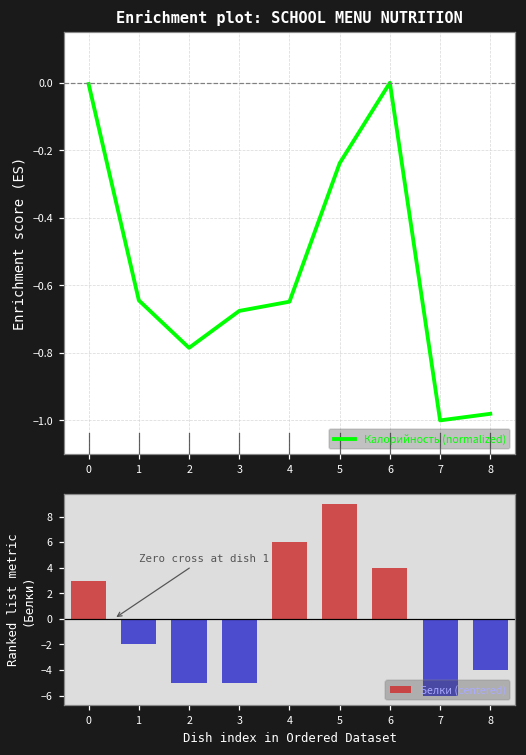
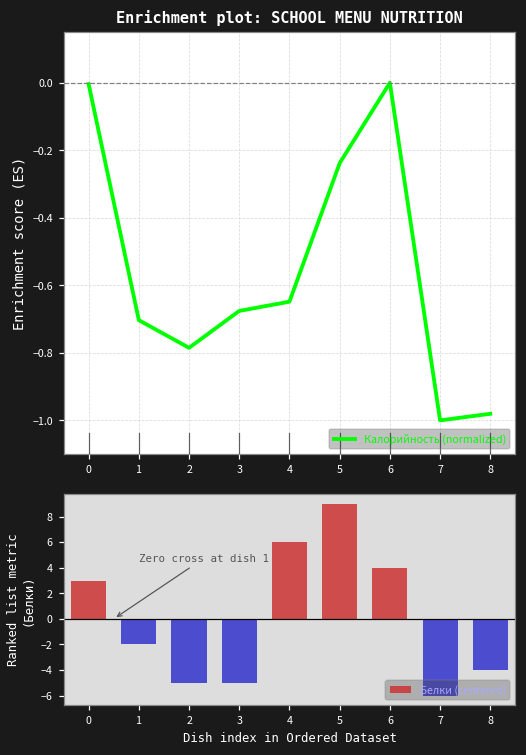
Enrichment plot: SCHOOL MENU NUTRITION, 1: -0.64 -> -0.70
